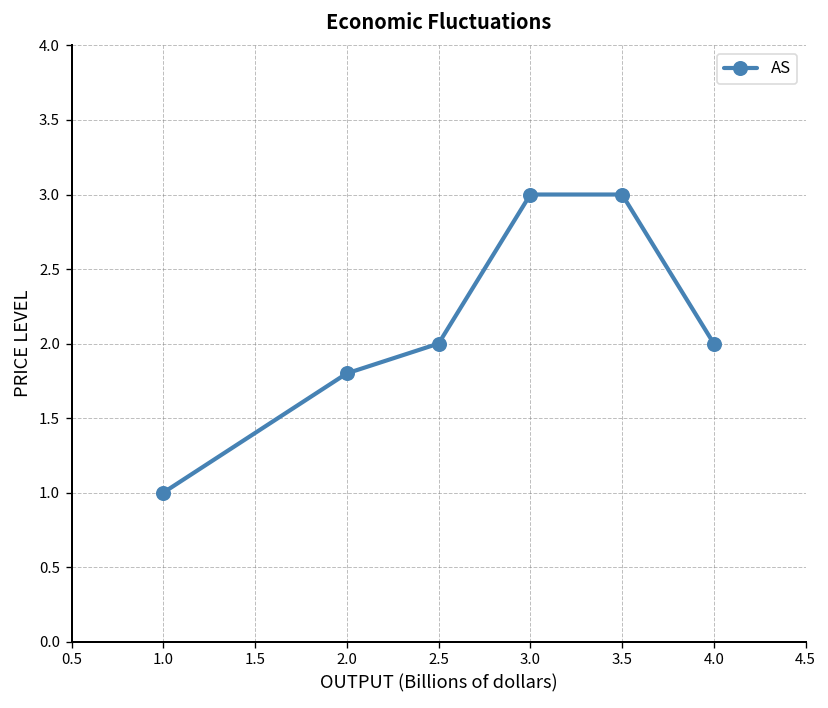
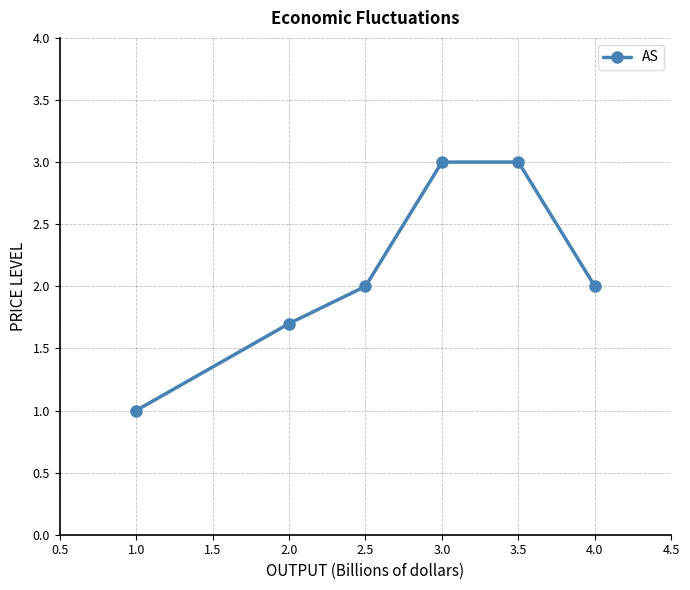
2.0: 1.8 -> 1.7
